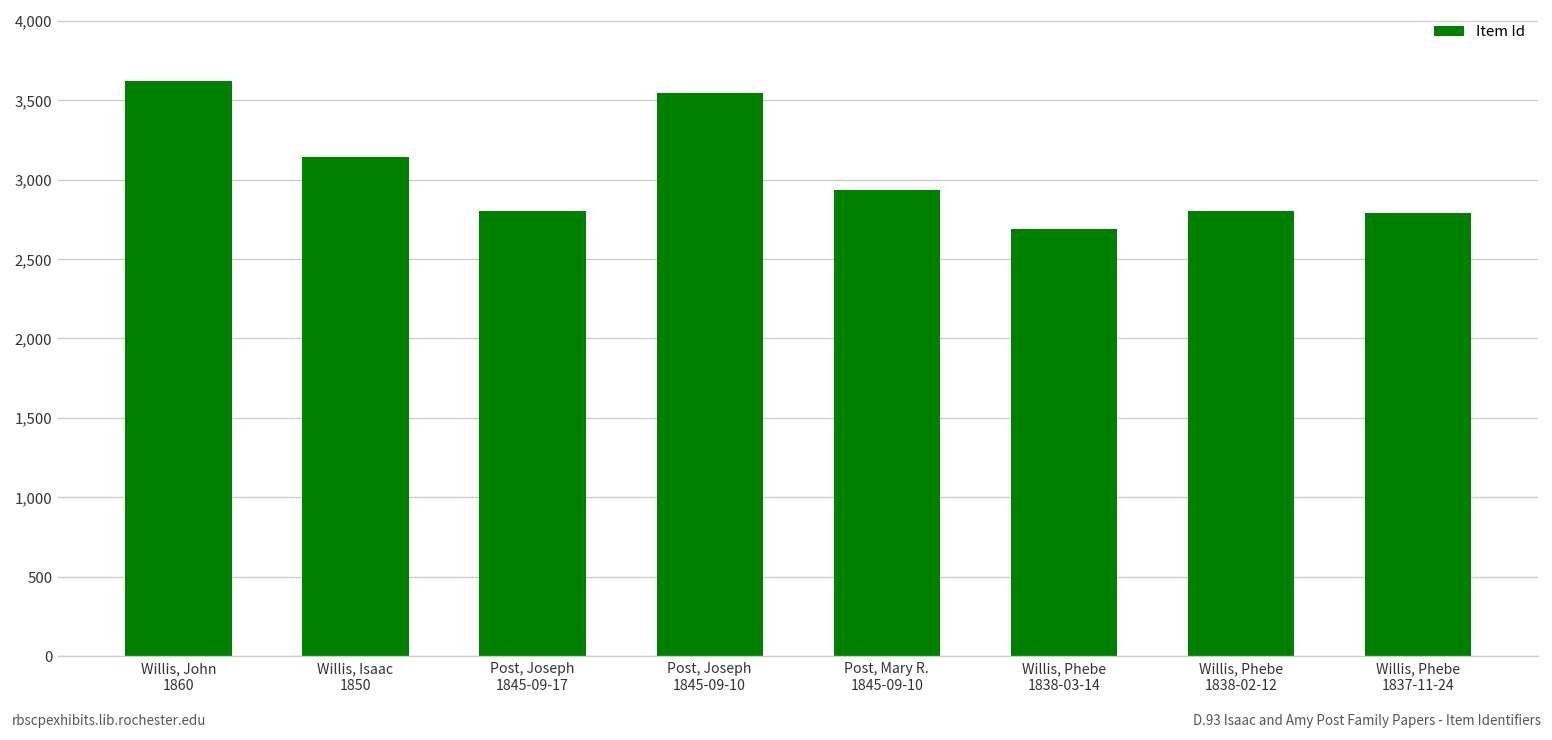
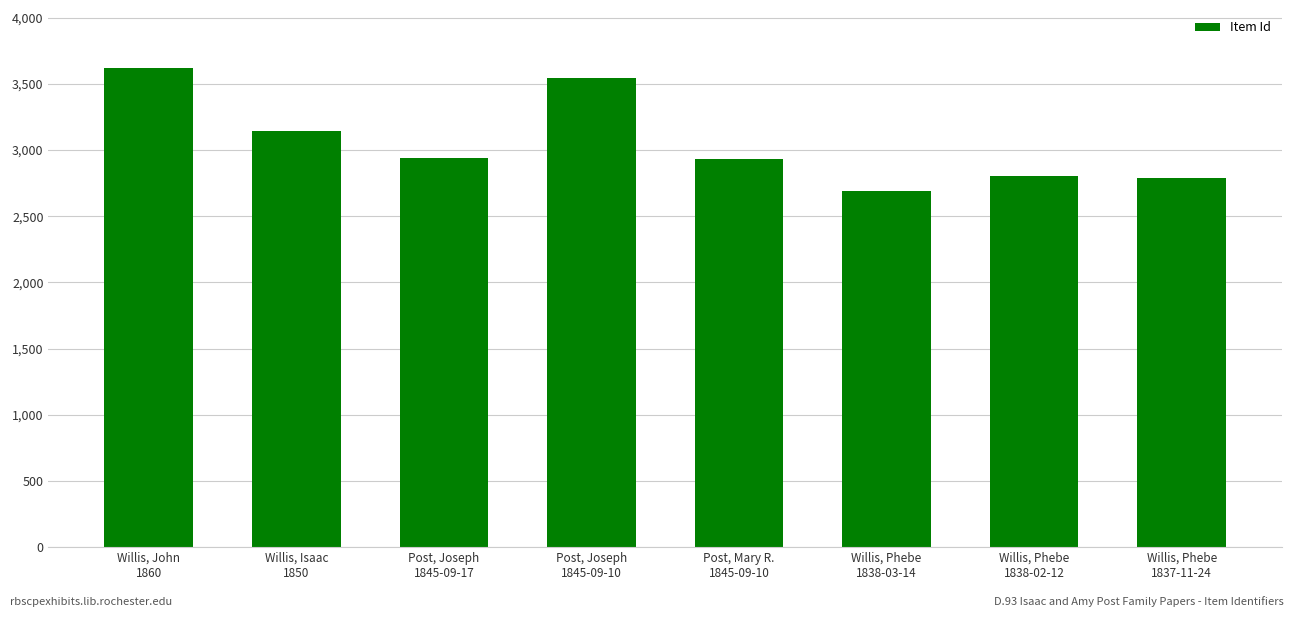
Post, Joseph 1845-09-17: 2,800 -> 2,940
